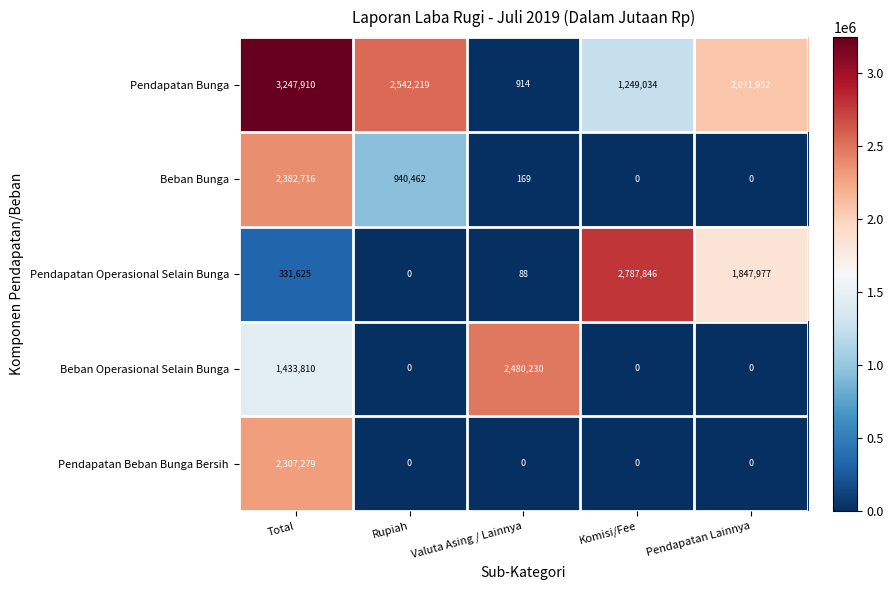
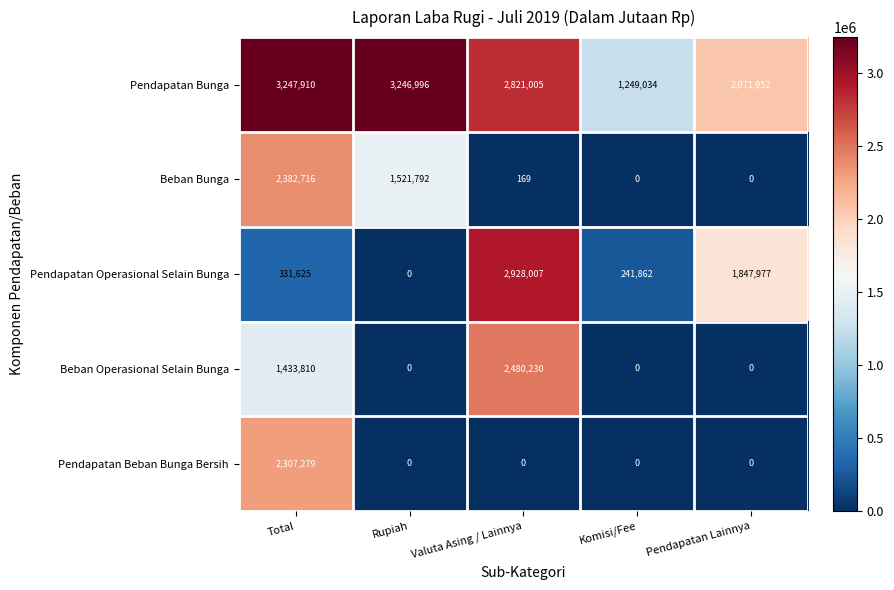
Pendapatan Bunga, Rupiah: 2,542,219 -> 3,246,996
Pendapatan Bunga, Valuta Asing / Lainnya: 914 -> 2,821,005
Beban Bunga, Rupiah: 940,462 -> 1,521,792
Pendapatan Operasional Selain Bunga, Valuta Asing / Lainnya: 88 -> 2,928,007
Pendapatan Operasional Selain Bunga, Komisi/Fee: 2,787,846 -> 241,862
